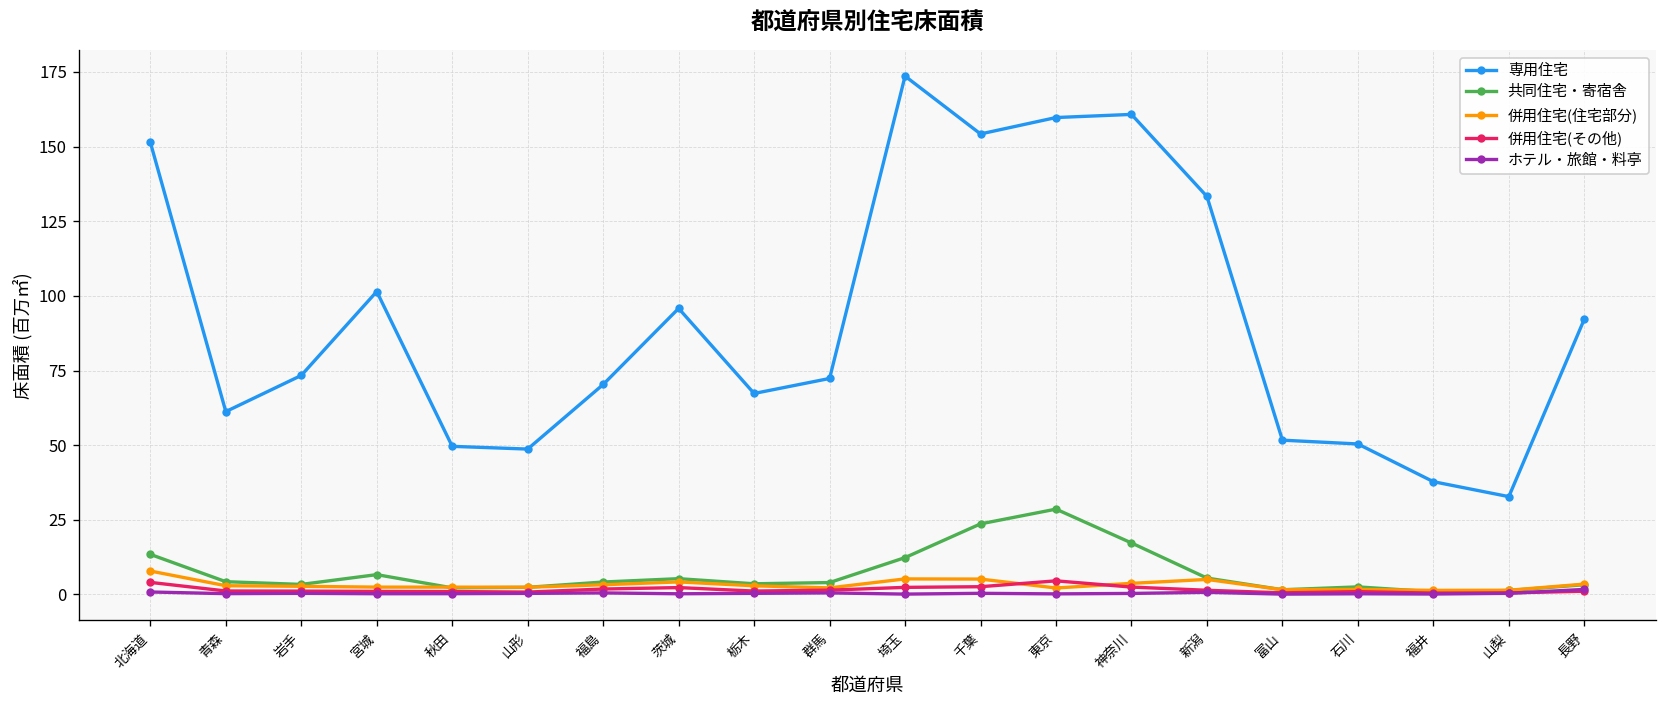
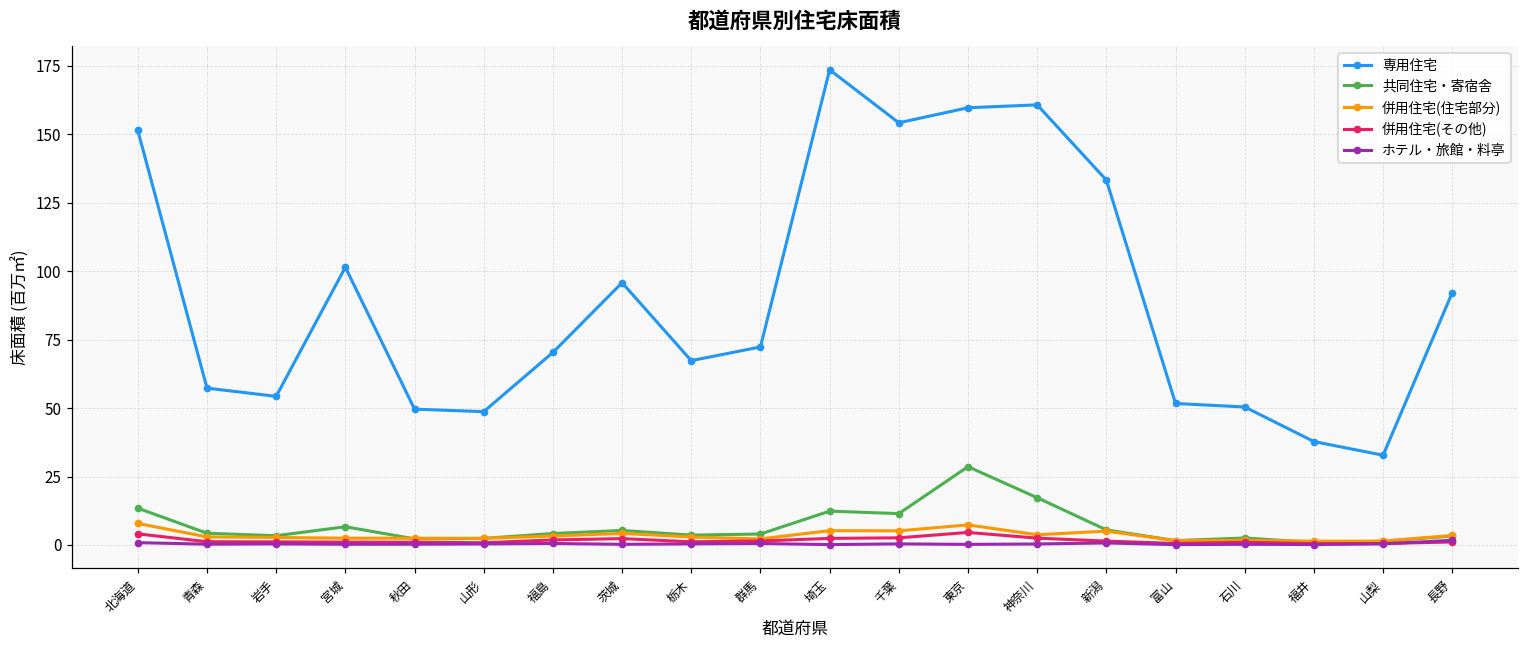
専用住宅, 青森: 61 -> 57
専用住宅, 岩手: 73 -> 54
共同住宅・寄宿舎, 千葉: 24 -> 11
併用住宅(住宅部分), 東京: 2 -> 7
